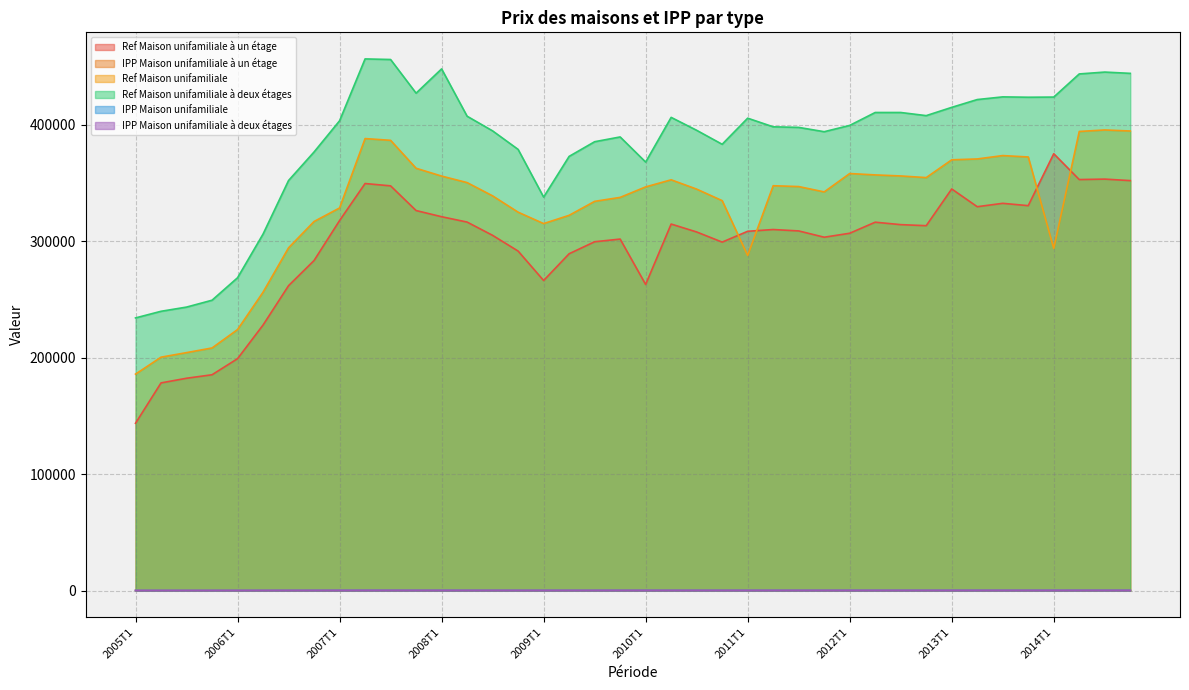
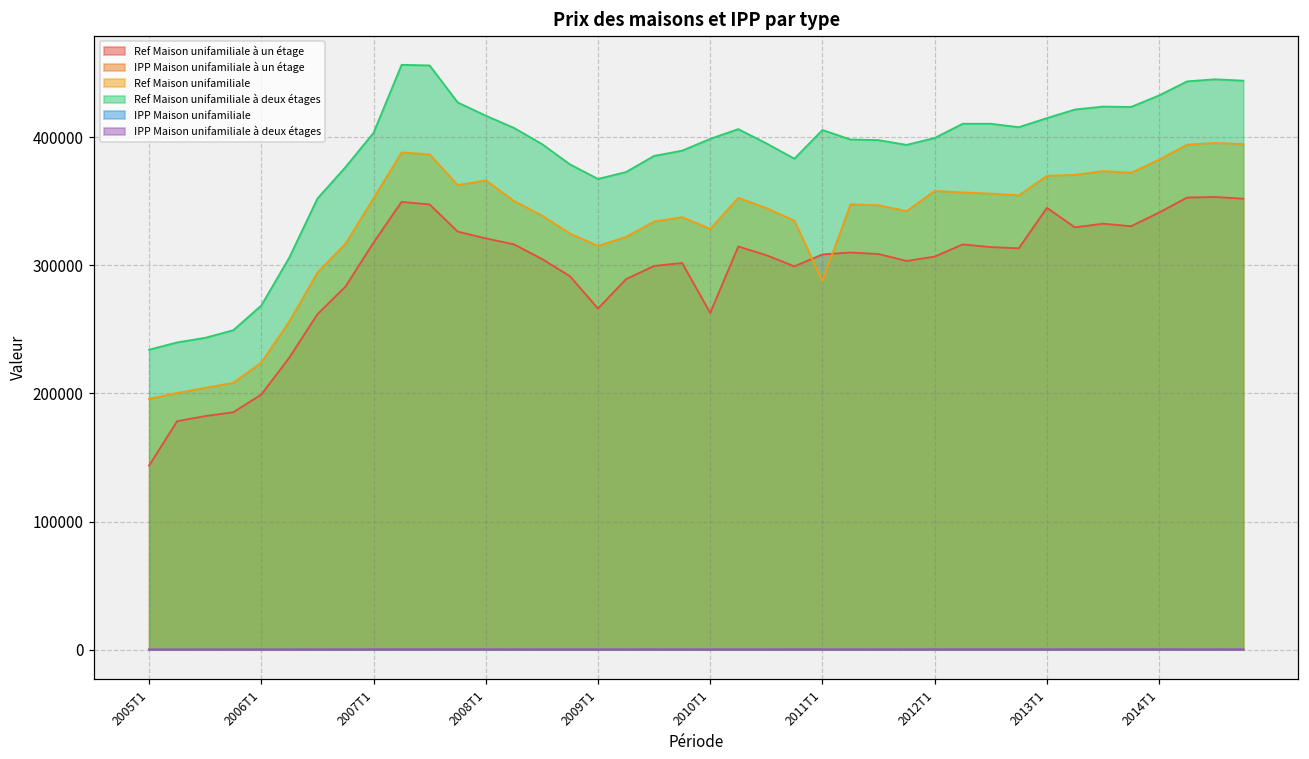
Ref Maison unifamiliale, 2005T1: 186000 -> 196000
Ref Maison unifamiliale, 2007T1: 329000 -> 352000
Ref Maison unifamiliale, 2008T1: 356000 -> 366000
Ref Maison unifamiliale à deux étages, 2008T1: 448000 -> 417000
Ref Maison unifamiliale à deux étages, 2009T1: 338000 -> 367000
Ref Maison unifamiliale, 2010T1: 347000 -> 328000
Ref Maison unifamiliale à deux étages, 2010T1: 368000 -> 399000
Ref Maison unifamiliale à un étage, 2014T1: 375000 -> 341000
Ref Maison unifamiliale, 2014T1: 294000 -> 383000
Ref Maison unifamiliale à deux étages, 2014T1: 424000 -> 433000
